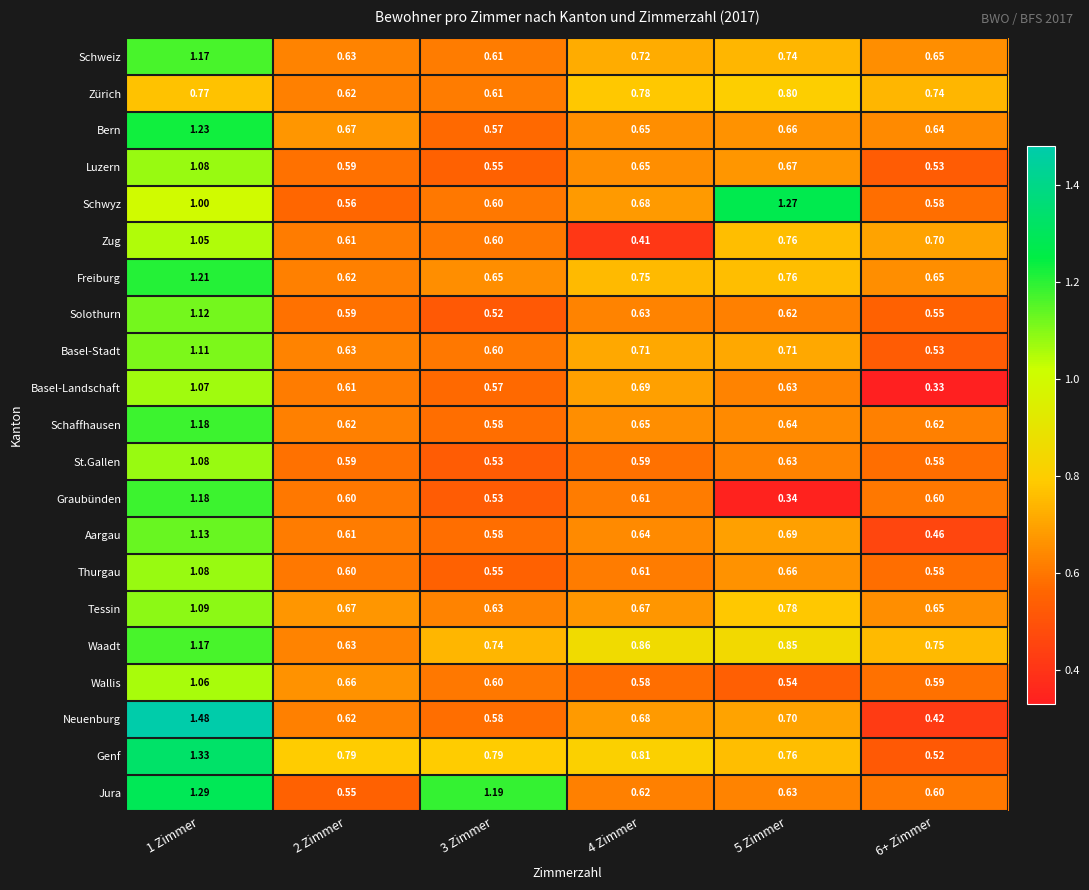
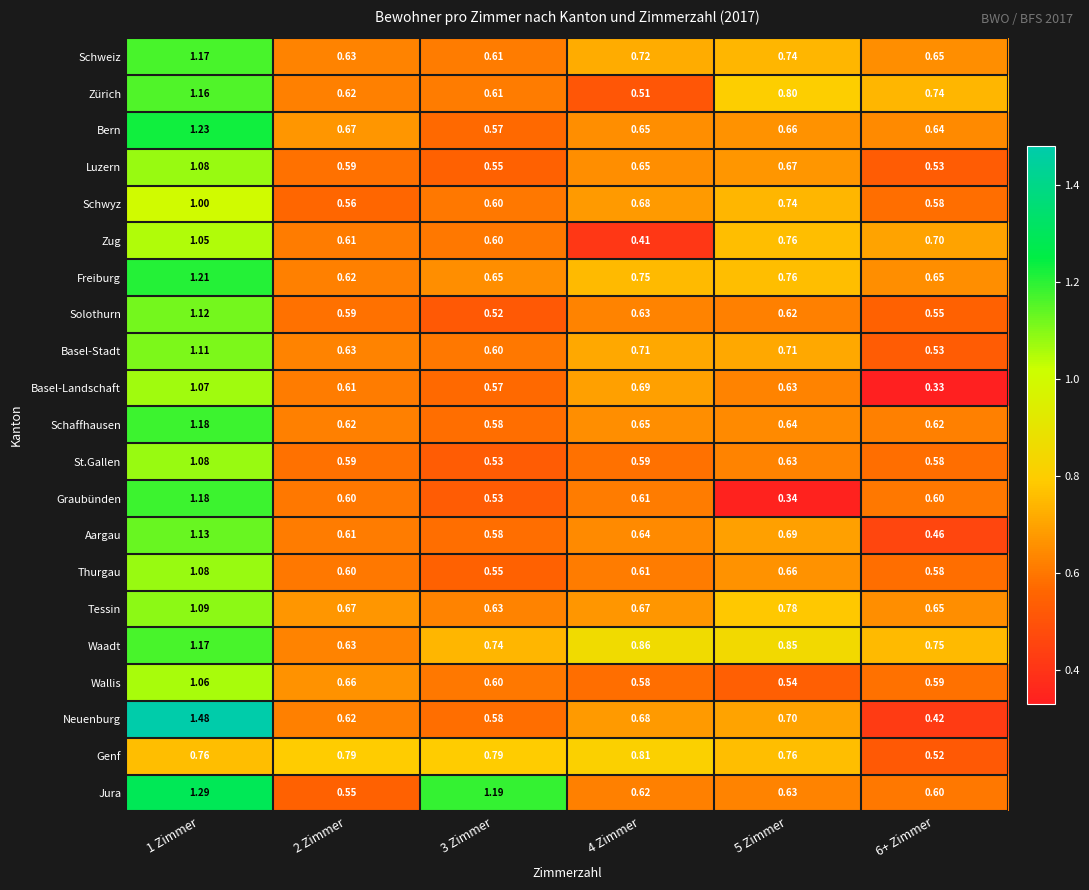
Zürich, 1 Zimmer: 0.77 -> 1.16
Zürich, 4 Zimmer: 0.78 -> 0.51
Schwyz, 5 Zimmer: 1.27 -> 0.74
Genf, 1 Zimmer: 1.33 -> 0.76
